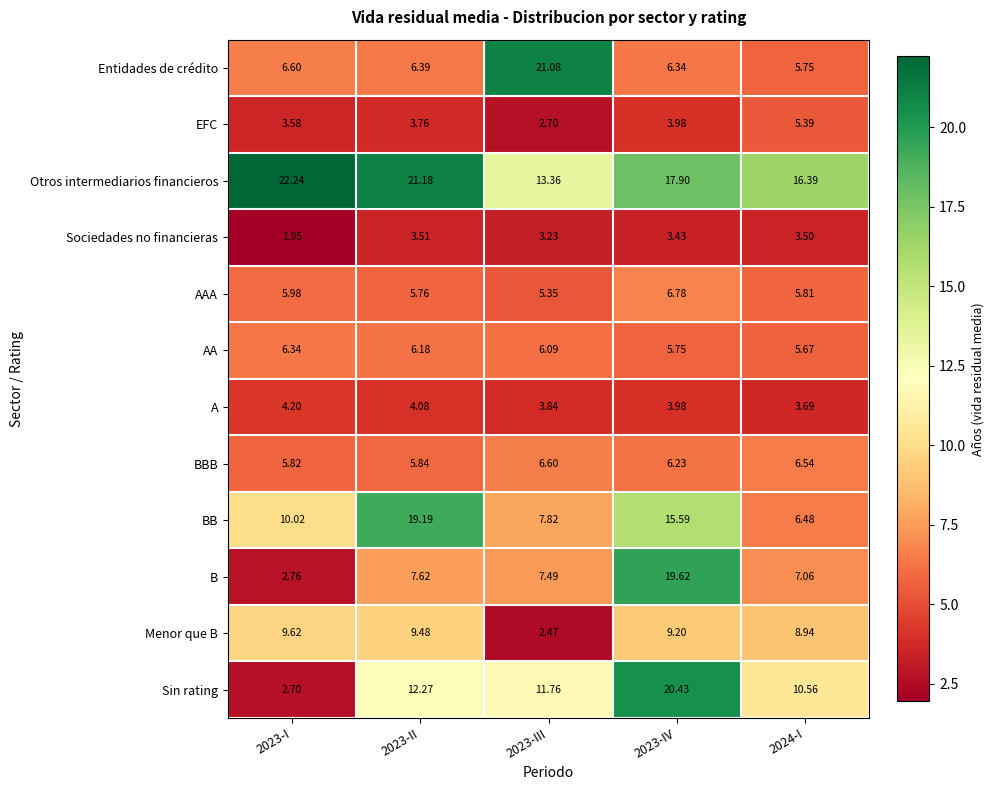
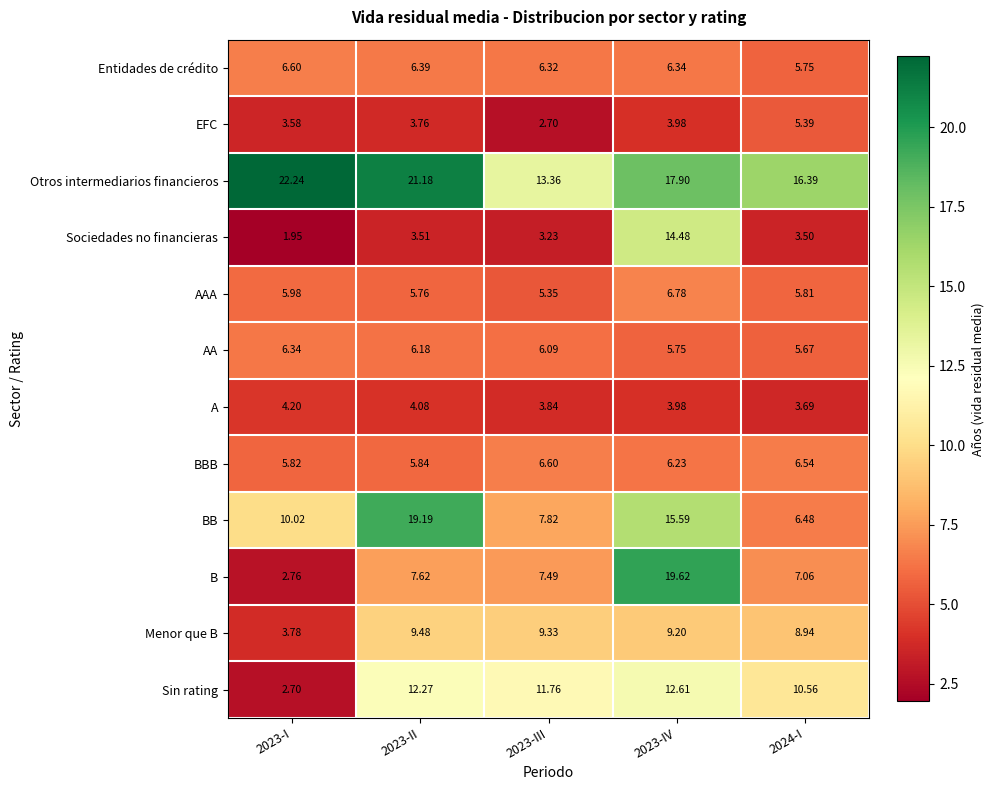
Entidades de crédito, 2023-III: 21.08 -> 6.32
Sociedades no financieras, 2023-IV: 3.43 -> 14.48
Menor que B, 2023-I: 9.62 -> 3.78
Menor que B, 2023-III: 2.47 -> 9.33
Sin rating, 2023-IV: 20.43 -> 12.61
